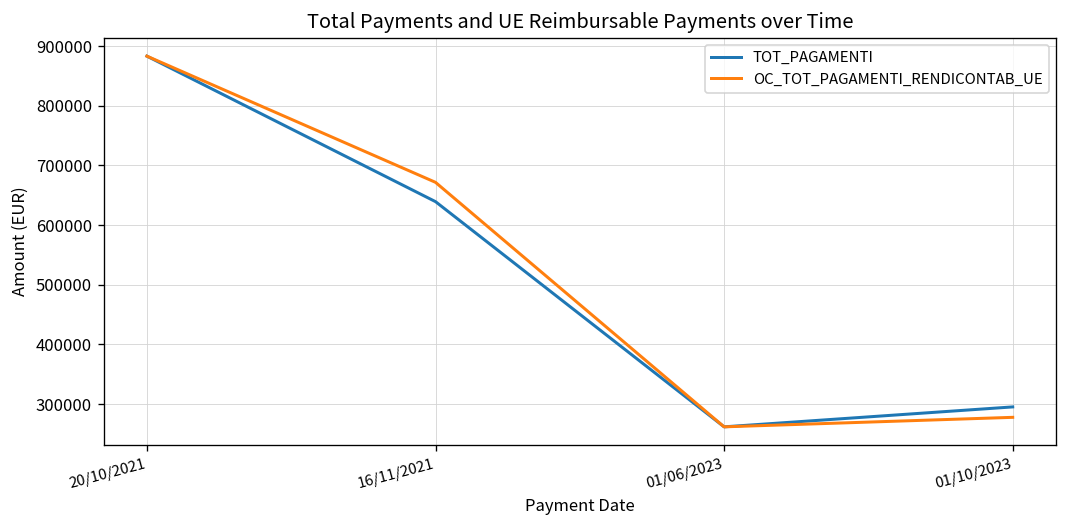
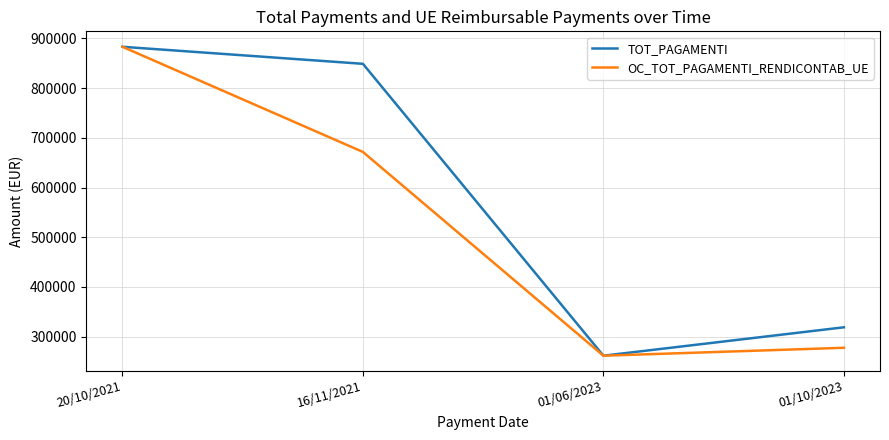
TOT_PAGAMENTI, 16/11/2021: 640000 -> 850000
TOT_PAGAMENTI, 01/10/2023: 300000 -> 320000
